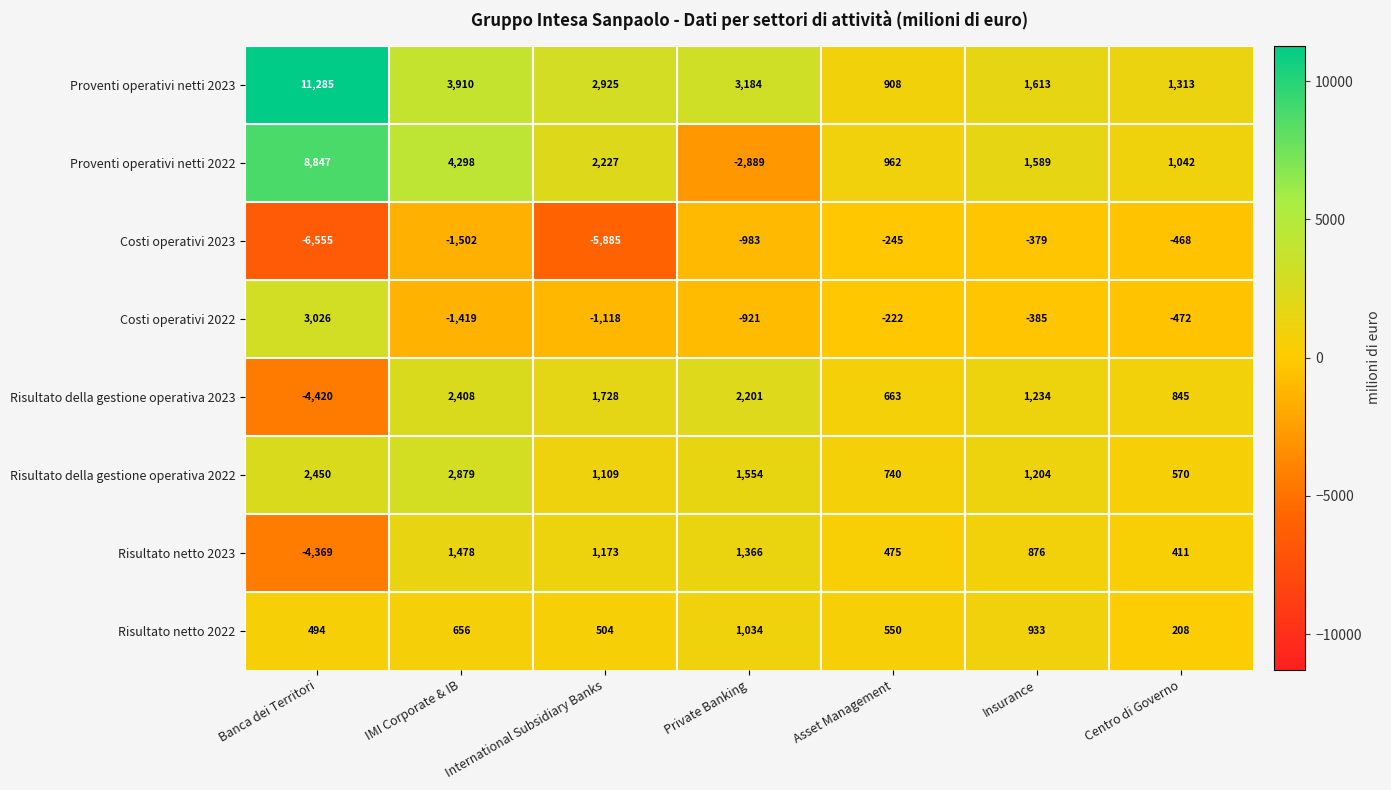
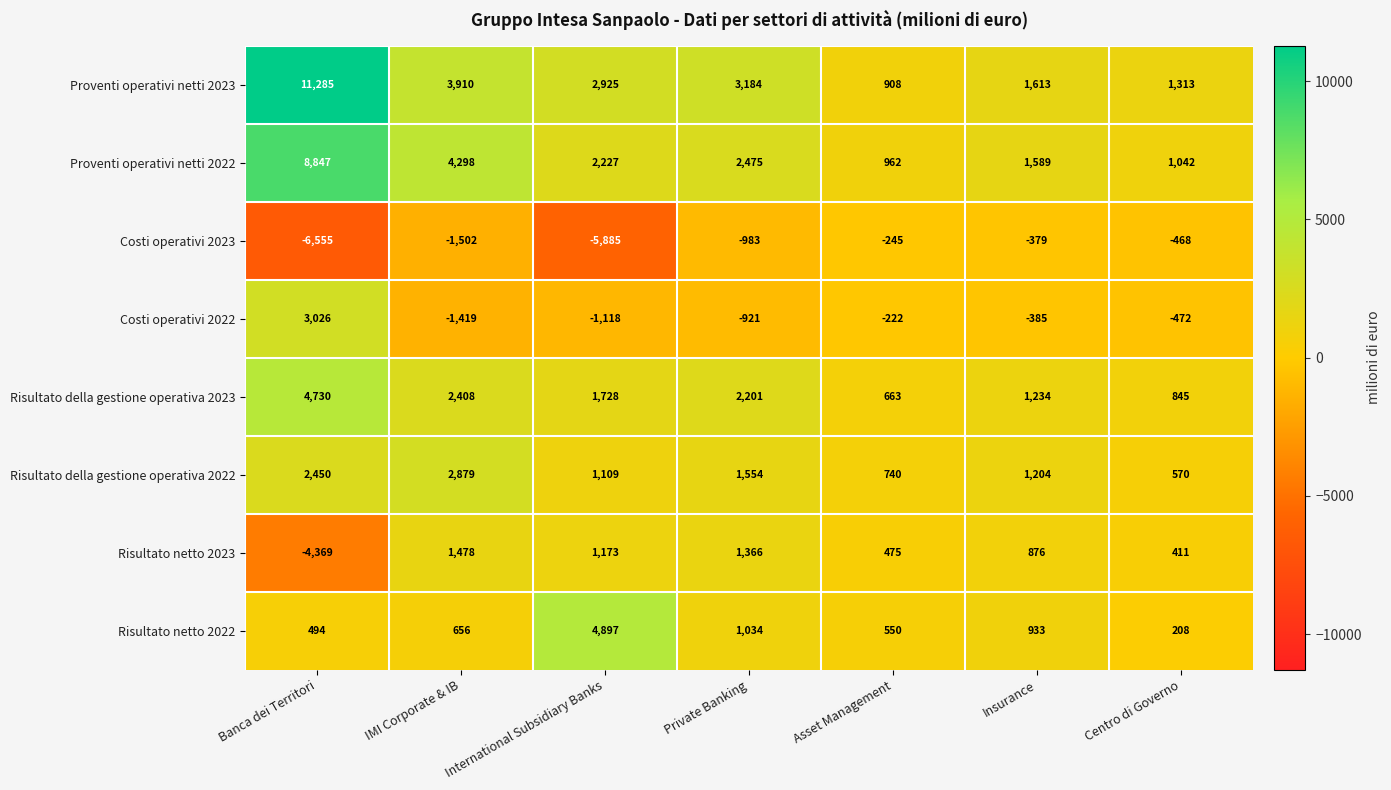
Proventi operativi netti 2022, Private Banking: -2,889 -> 2,475
Risultato della gestione operativa 2023, Banca dei Territori: -4,420 -> 4,730
Risultato netto 2022, International Subsidiary Banks: 504 -> 4,897
